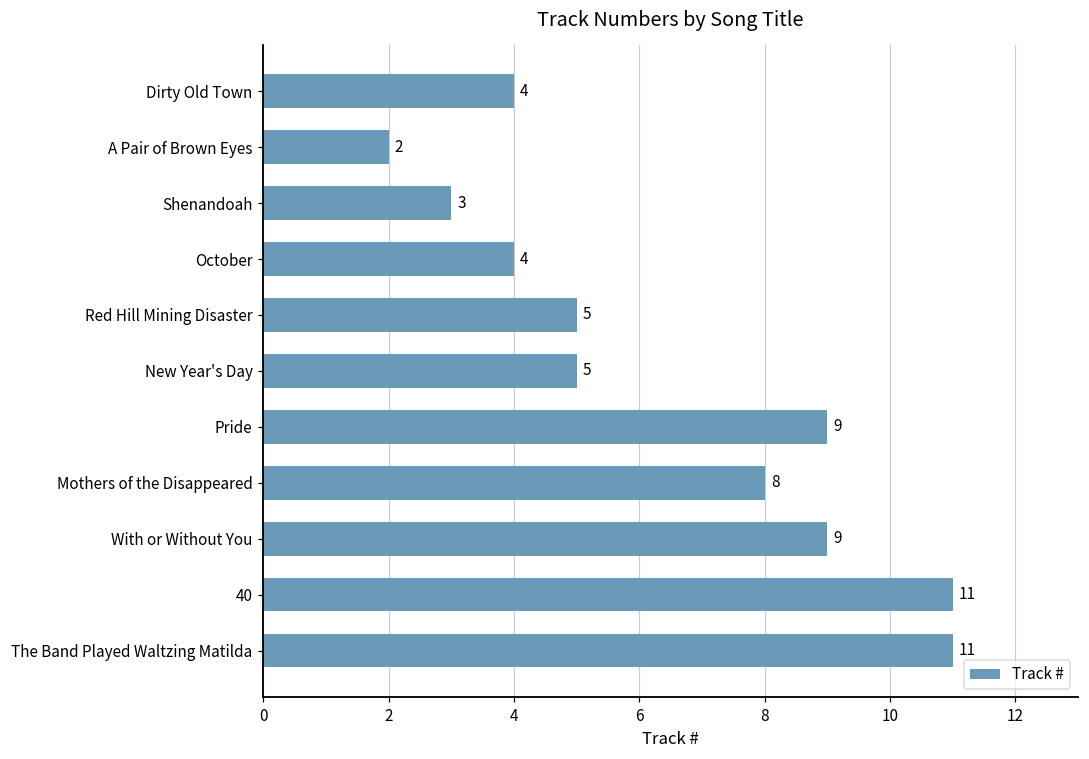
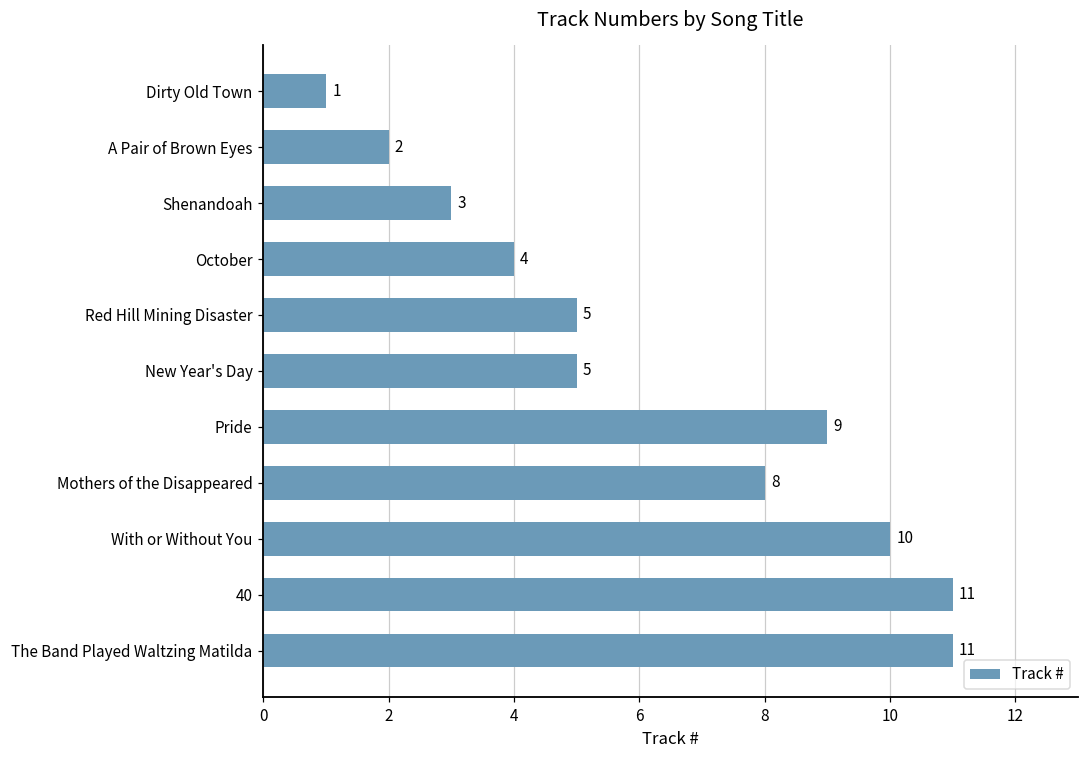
Dirty Old Town: 4 -> 1
With or Without You: 9 -> 10
